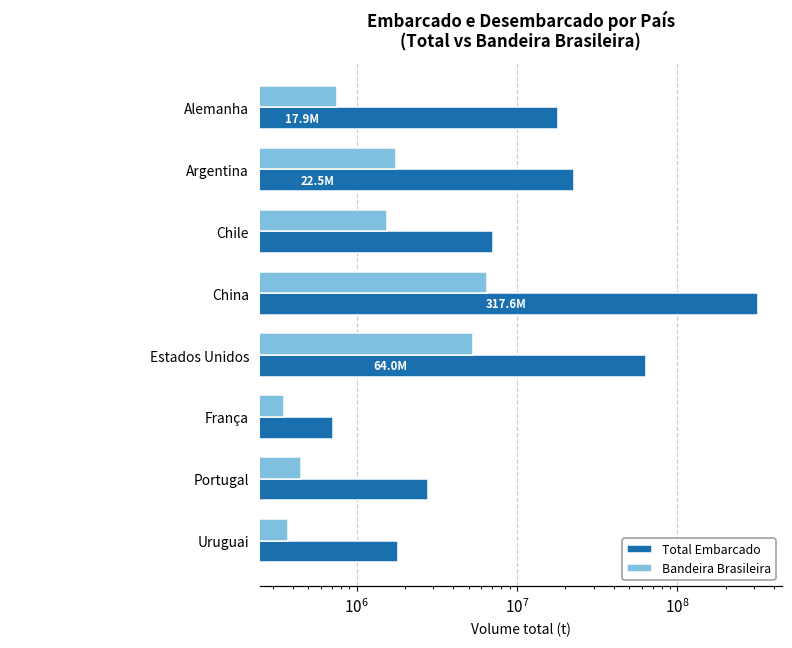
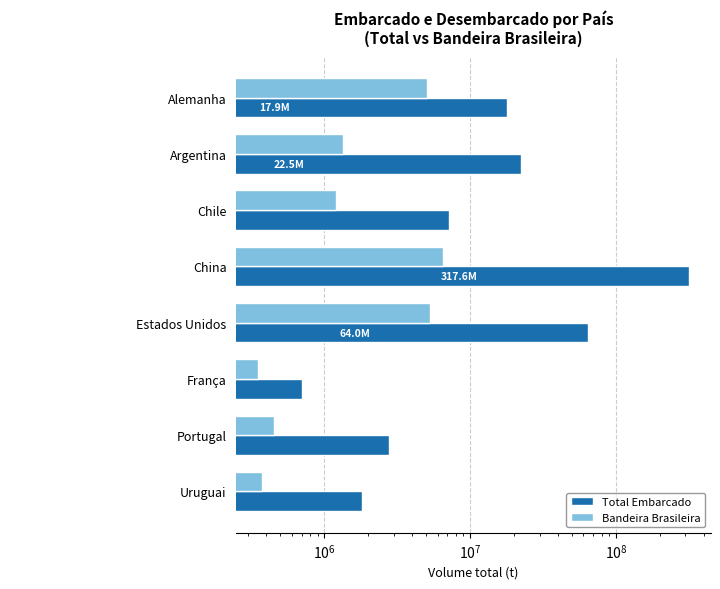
Bandeira Brasileira, Alemanha: 800000 -> 5100000
Bandeira Brasileira, Argentina: 1800000 -> 1400000
Bandeira Brasileira, Chile: 1500000 -> 1200000
